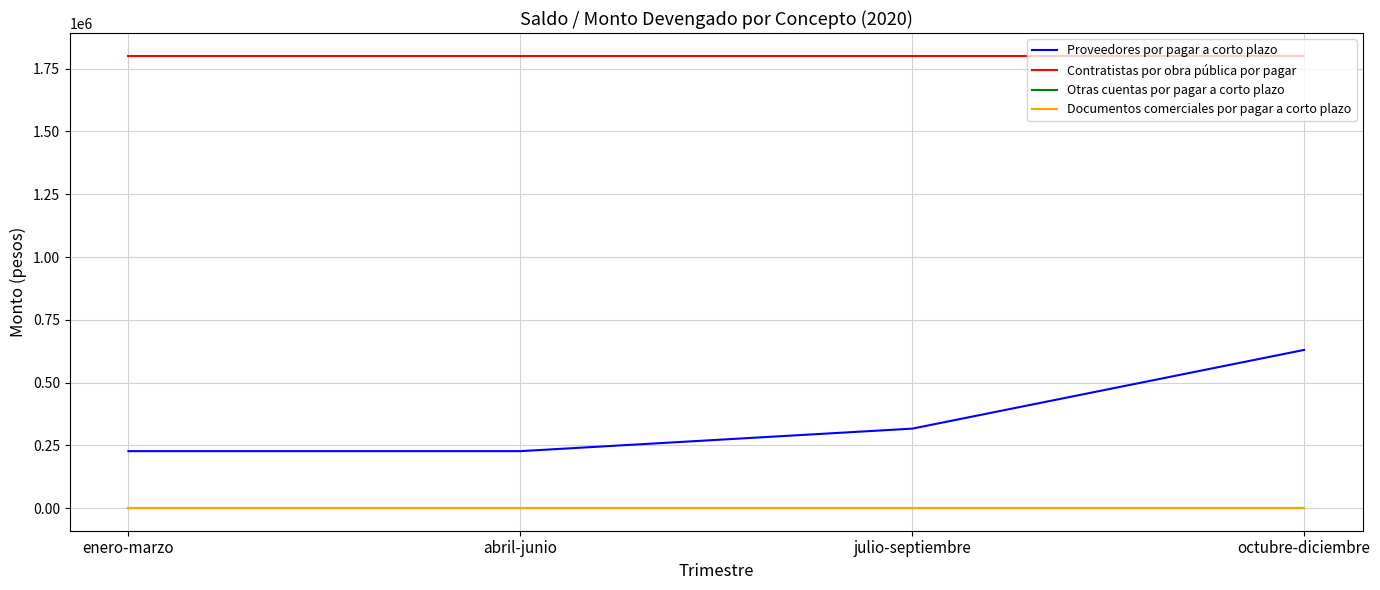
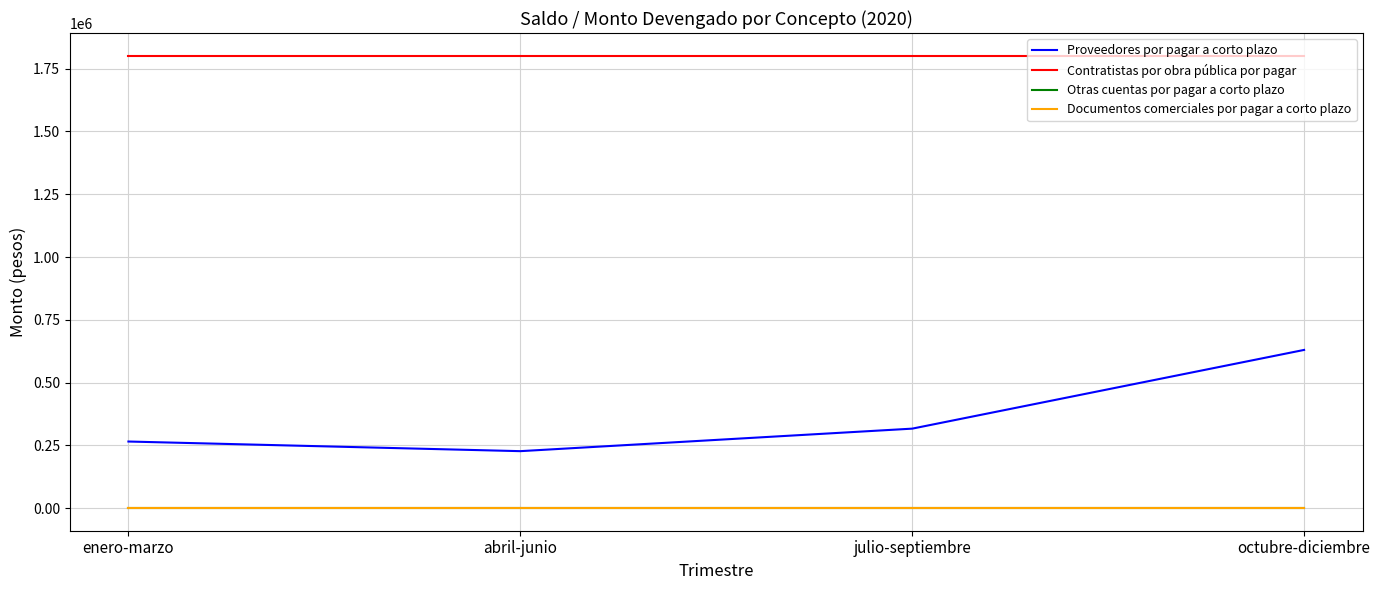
Proveedores por pagar a corto plazo, enero-marzo: 230000 -> 270000
